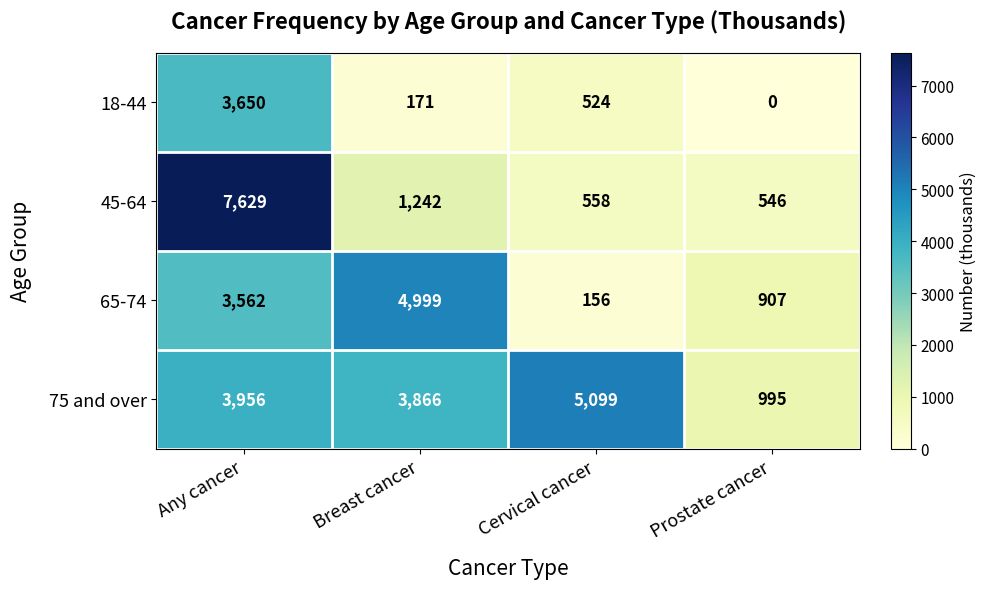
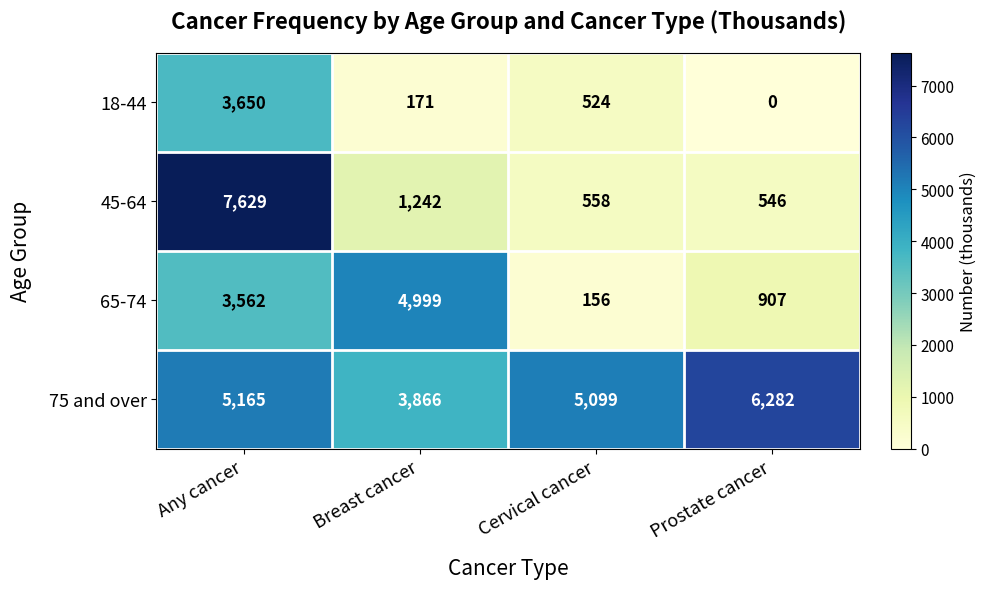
75 and over, Any cancer: 3,956 -> 5,165
75 and over, Prostate cancer: 995 -> 6,282
